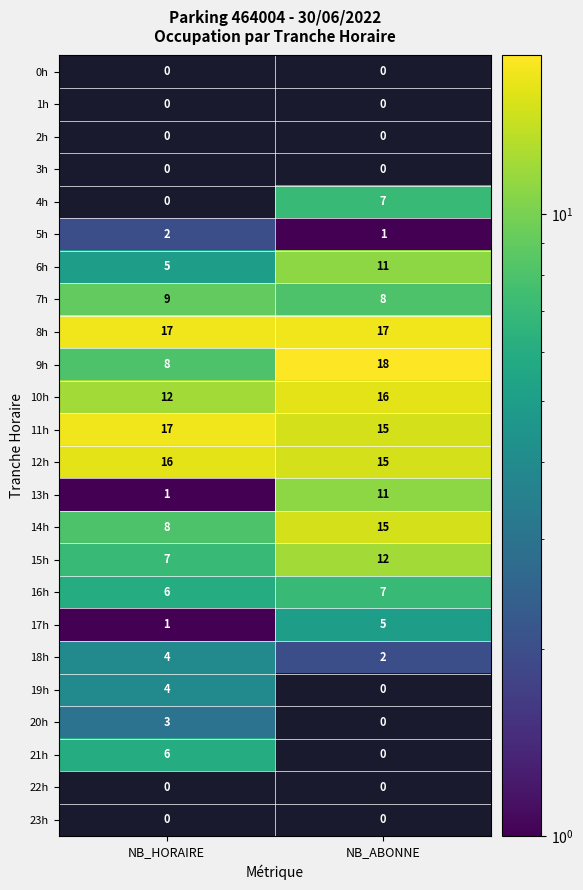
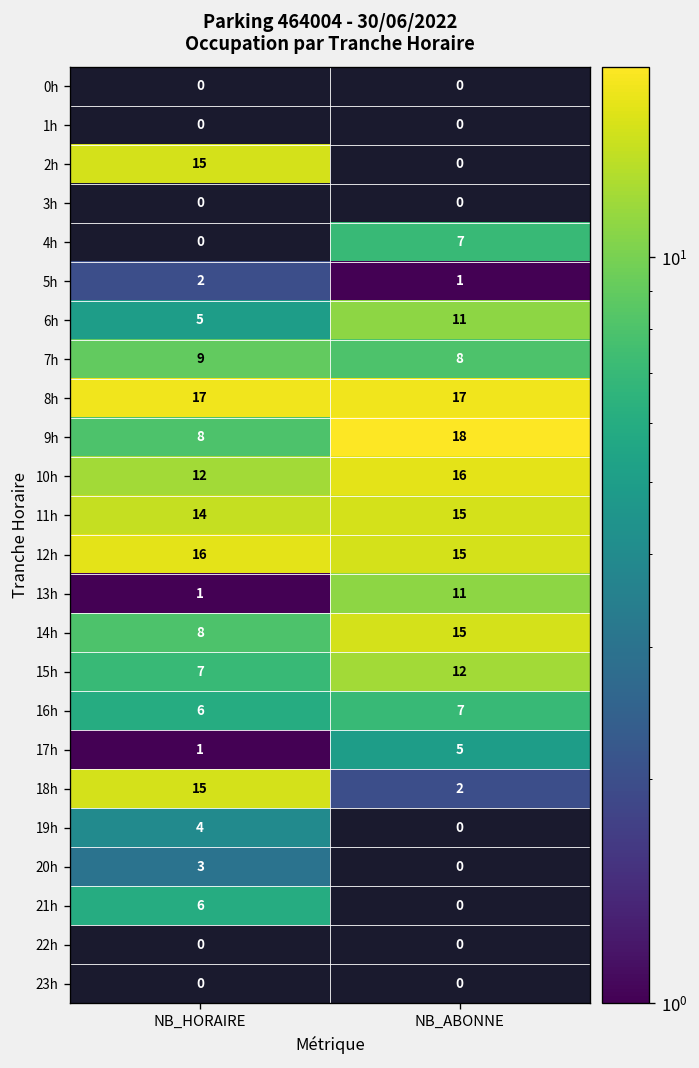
2h, NB_HORAIRE: 0 -> 15
11h, NB_HORAIRE: 17 -> 14
18h, NB_HORAIRE: 4 -> 15
